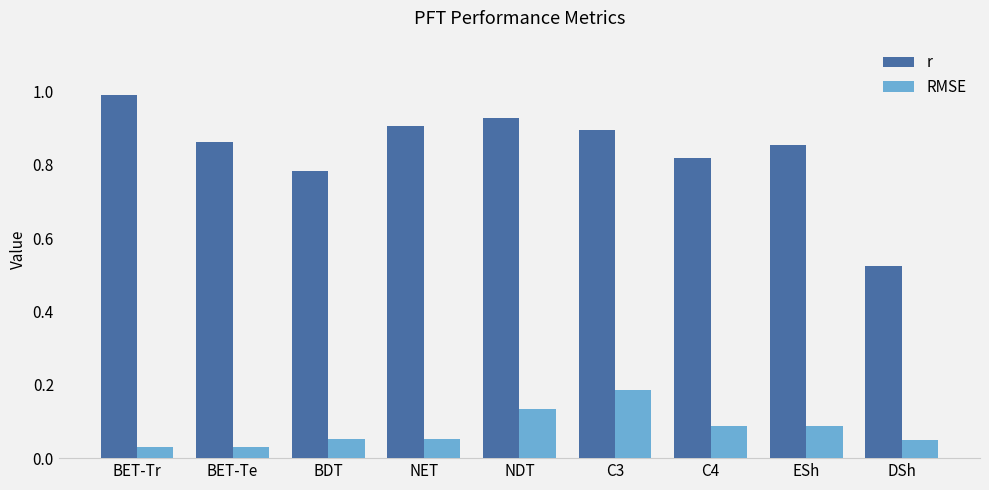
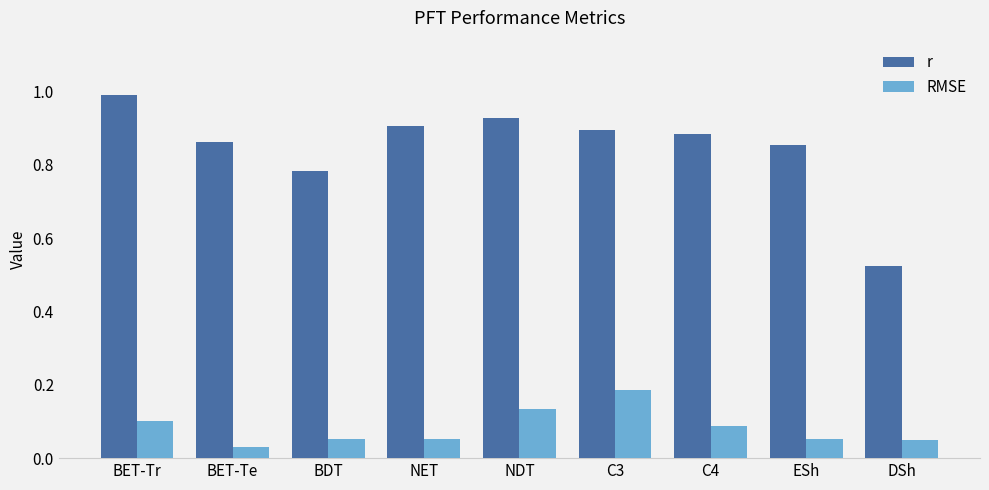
RMSE, BET-Tr: 0.03 -> 0.10
r, C4: 0.82 -> 0.88
RMSE, ESh: 0.09 -> 0.05
